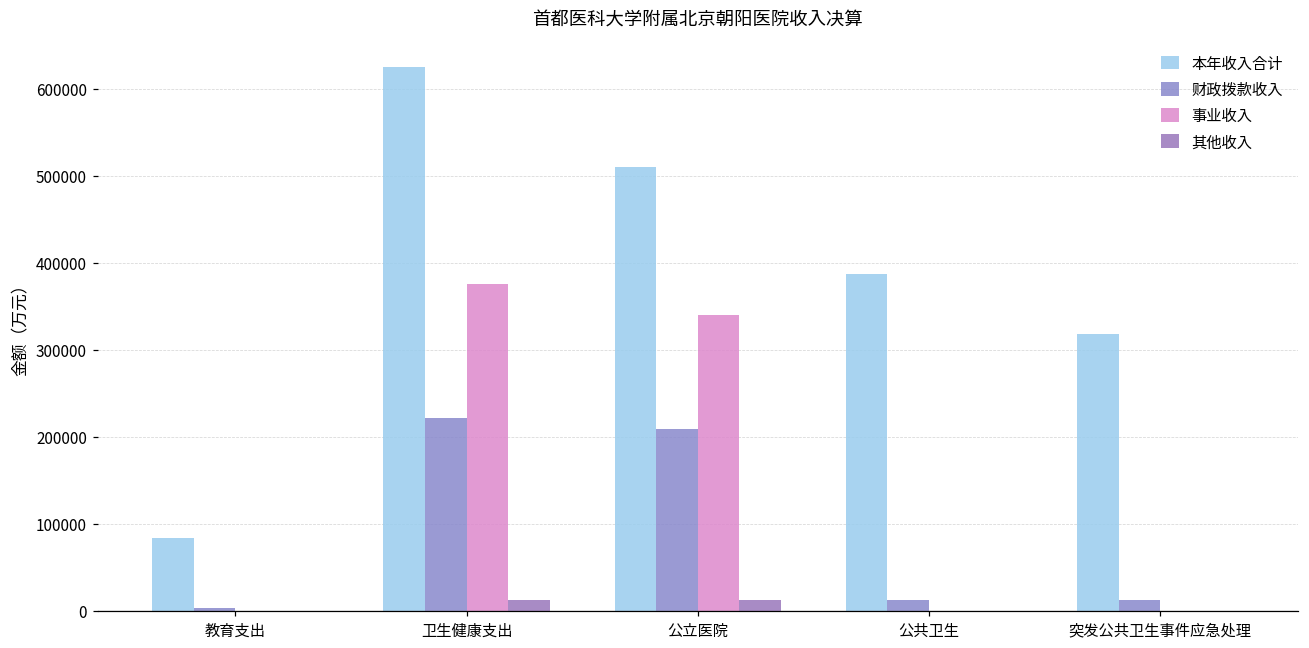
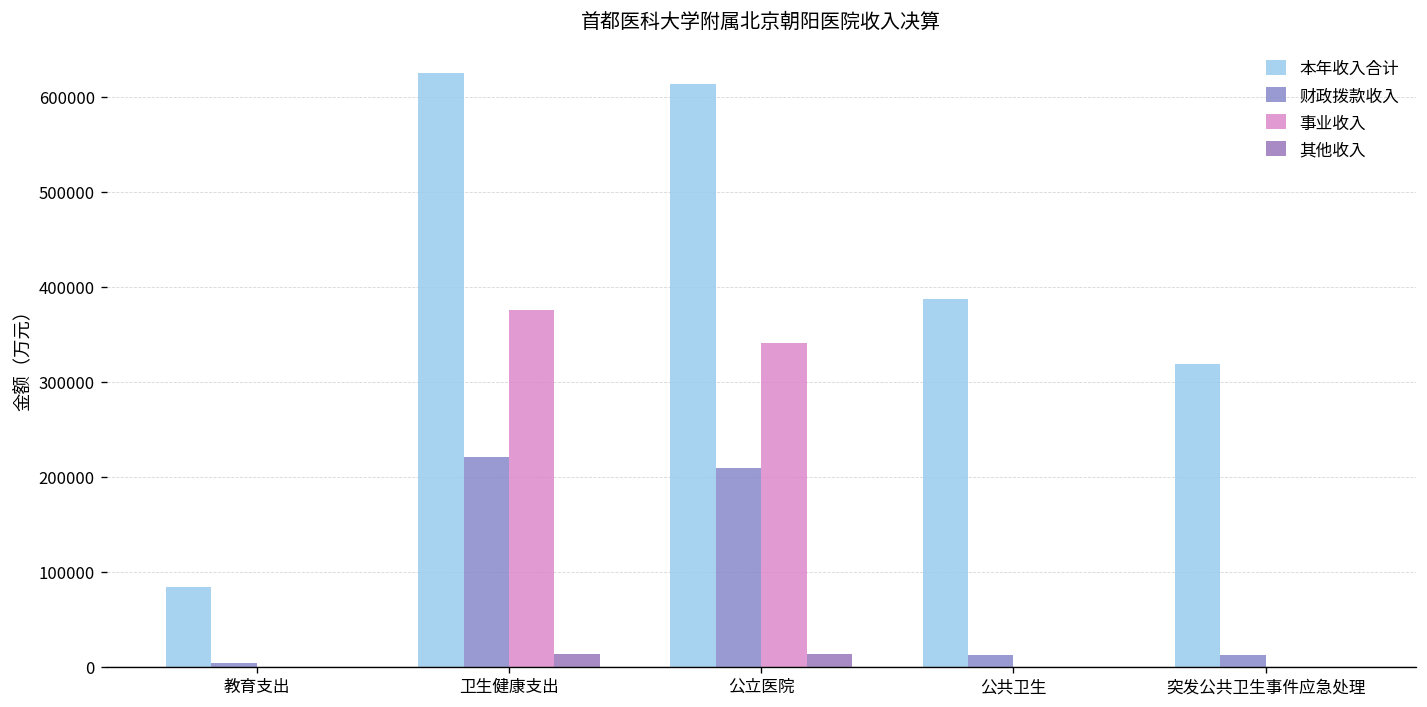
本年收入合计, 公立医院: 510000 -> 610000
